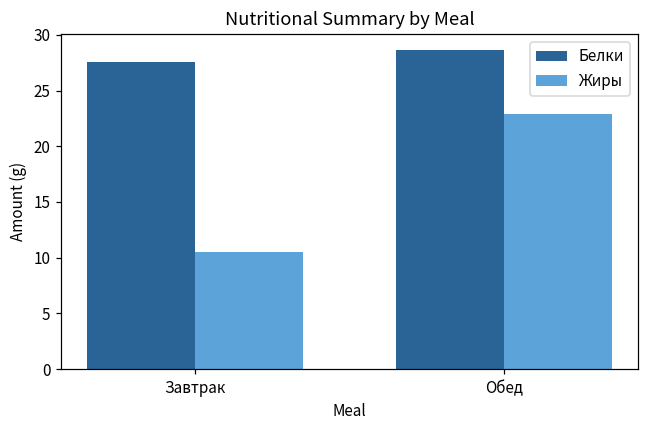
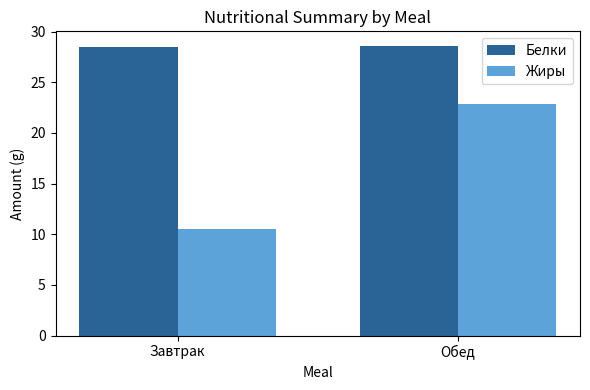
Белки, Завтрак: 27.5 -> 28.5
